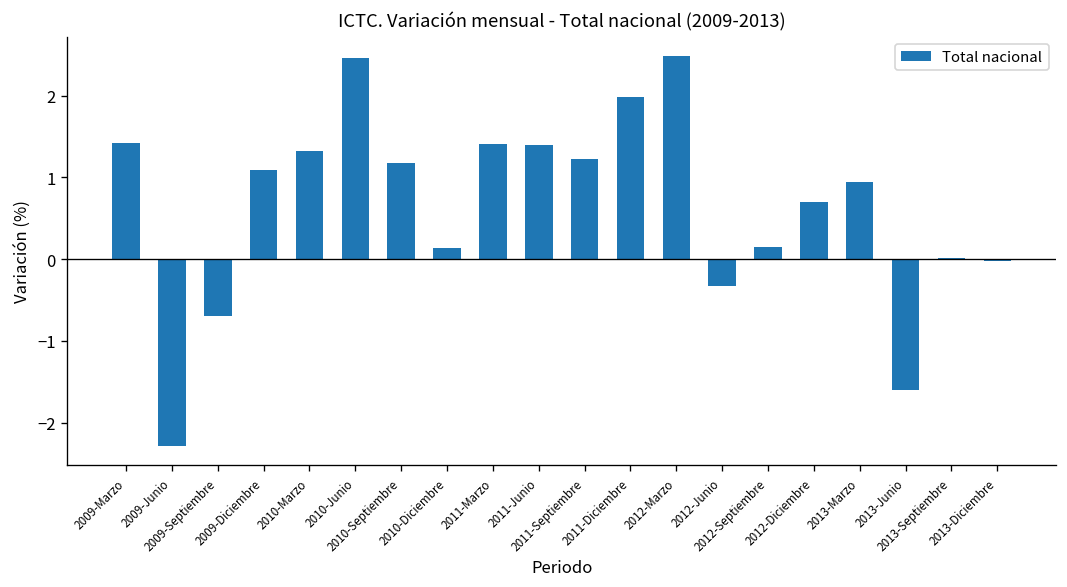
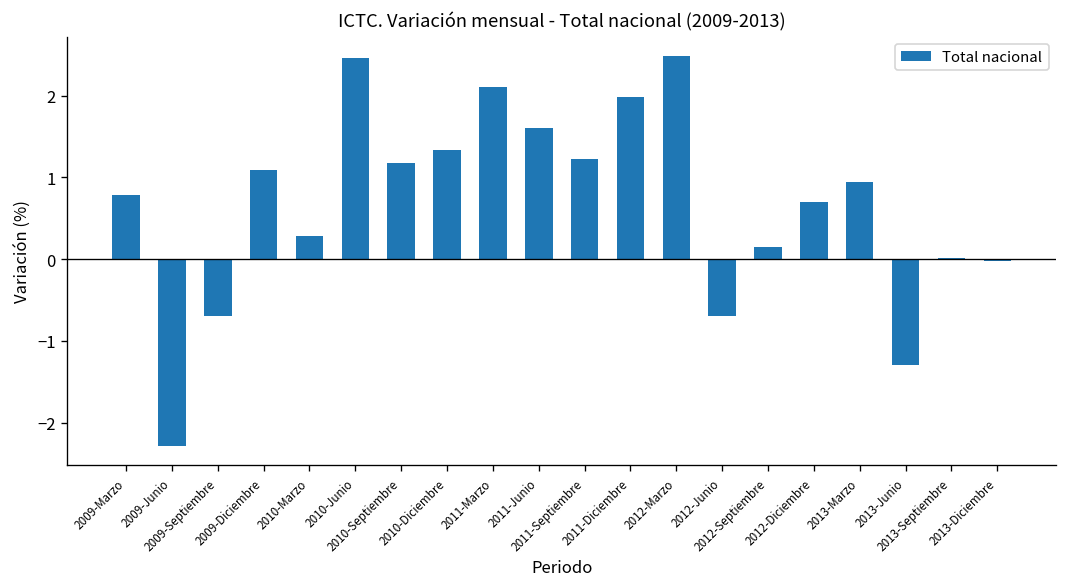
2009-Marzo: 1.4 -> 0.8
2010-Marzo: 1.3 -> 0.3
2010-Diciembre: 0.1 -> 1.3
2011-Marzo: 1.4 -> 2.1
2011-Junio: 1.4 -> 1.6
2012-Junio: -0.3 -> -0.7
2013-Junio: -1.6 -> -1.3
